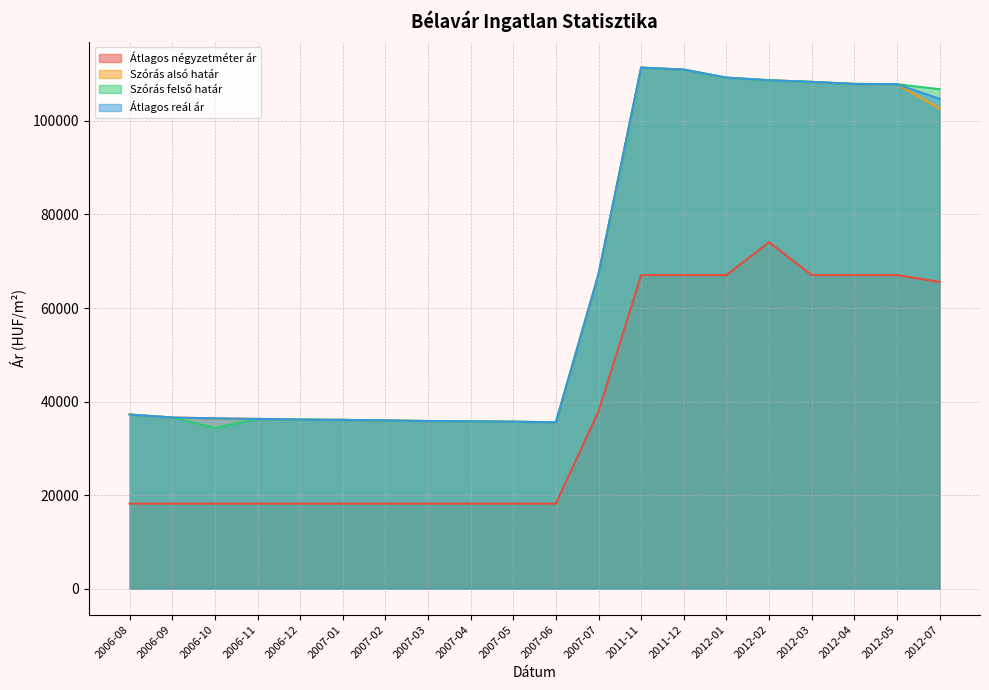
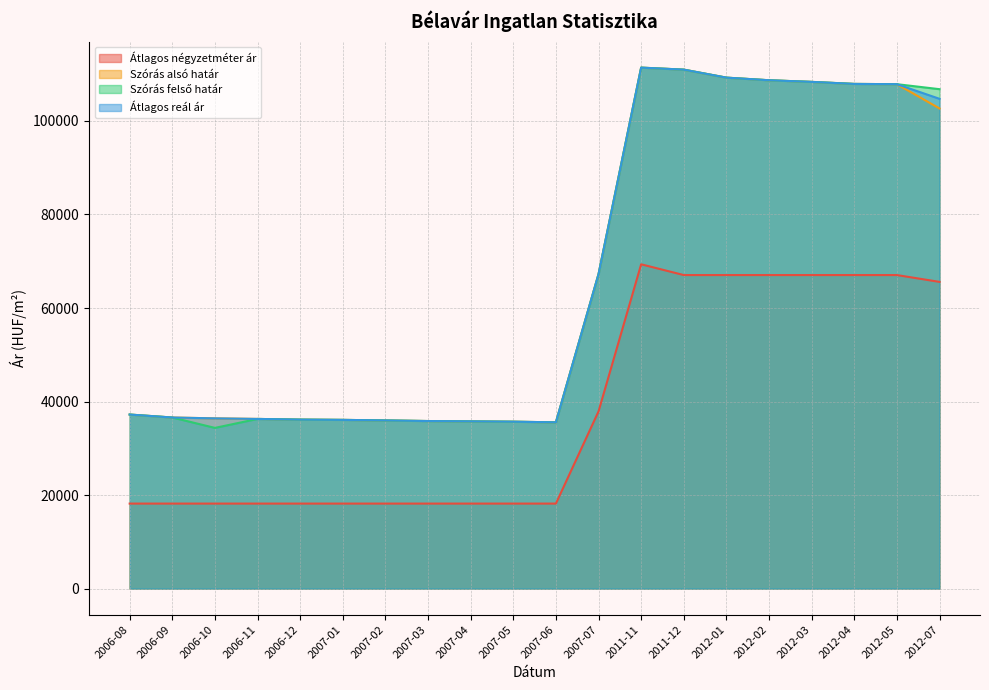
Átlagos négyzetméter ár, 2011-11: 67000 -> 69000
Átlagos négyzetméter ár, 2012-02: 74000 -> 67000
